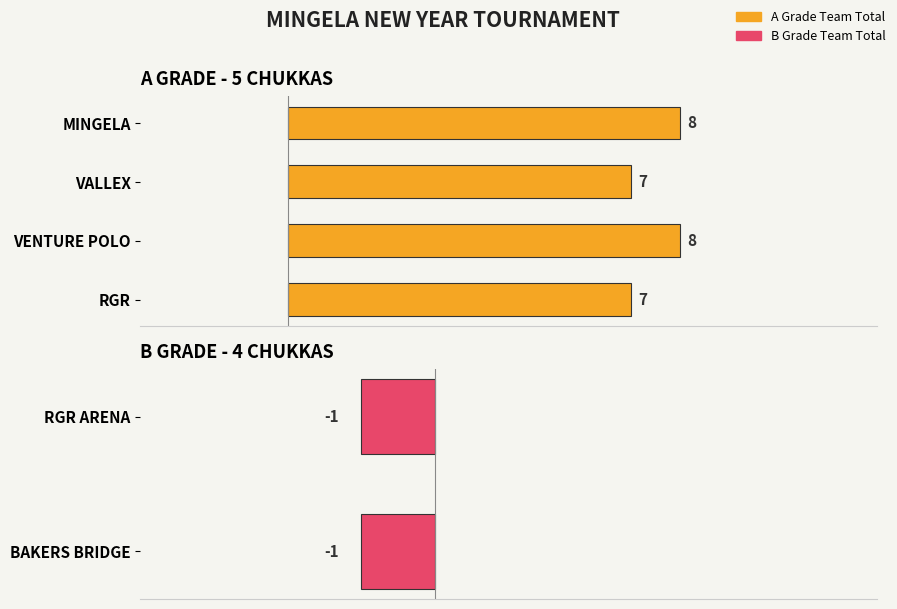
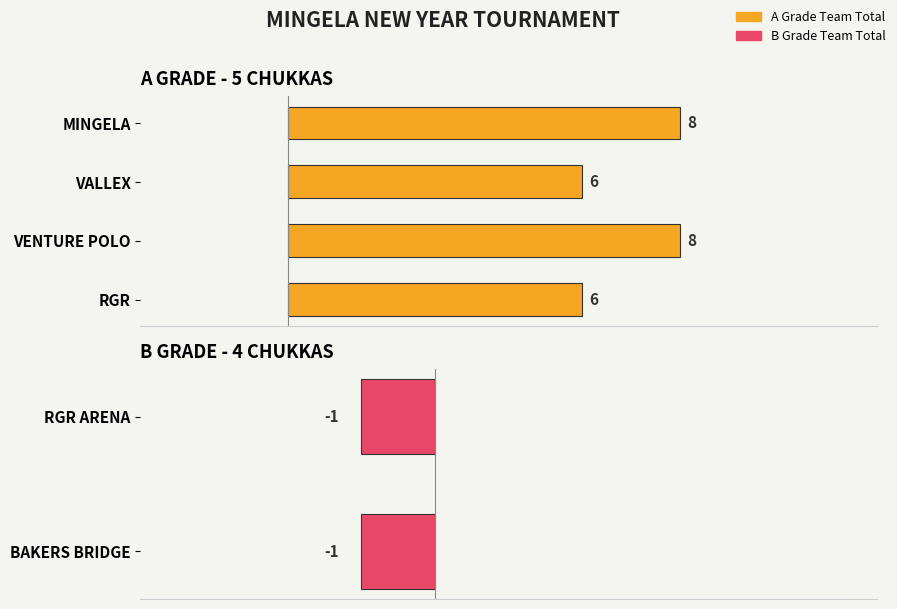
A GRADE - 5 CHUKKAS, VALLEX: 7 -> 6
A GRADE - 5 CHUKKAS, RGR: 7 -> 6
